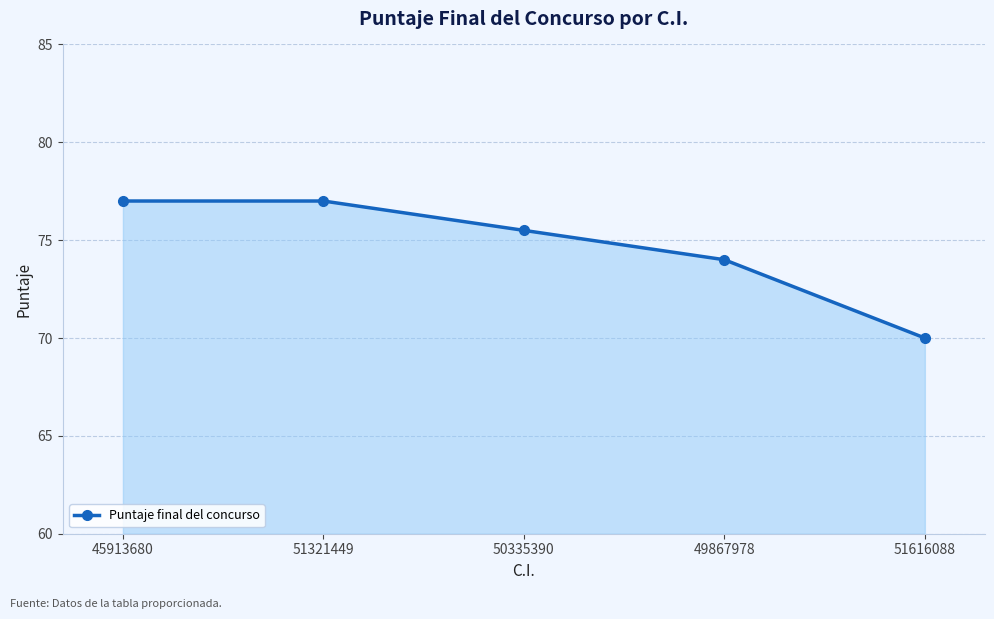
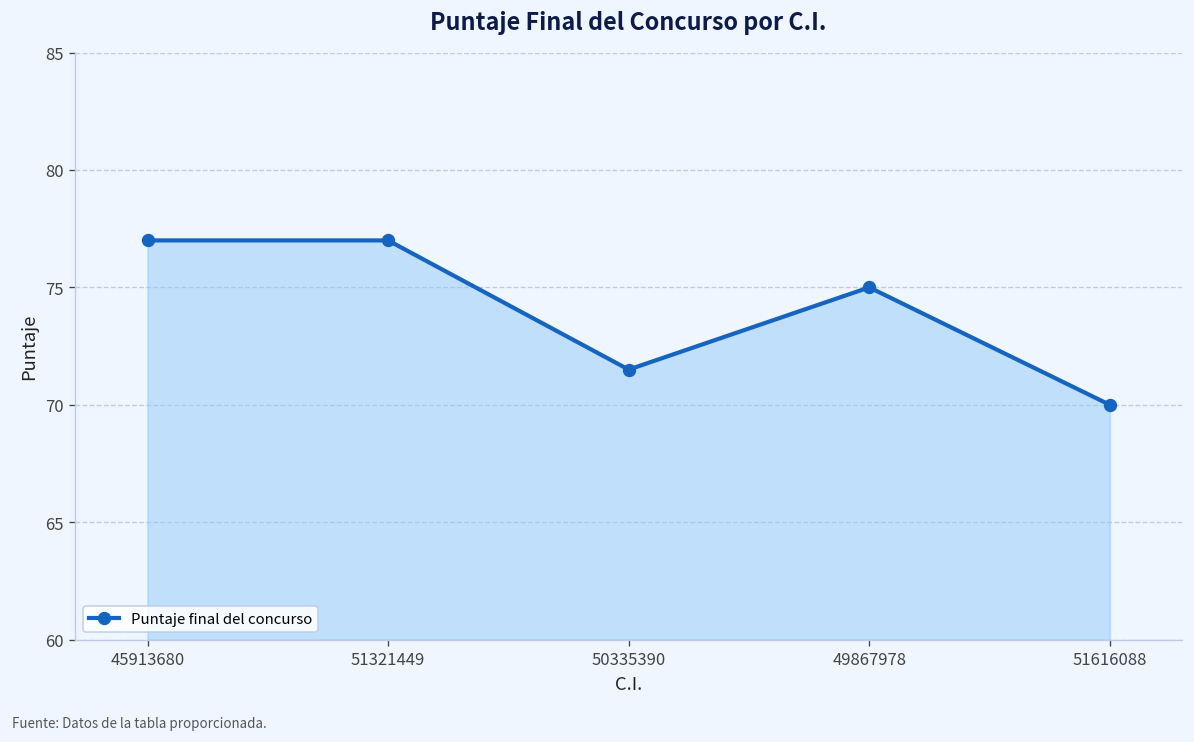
50335390: 75.5 -> 71.5
49867978: 74 -> 75
